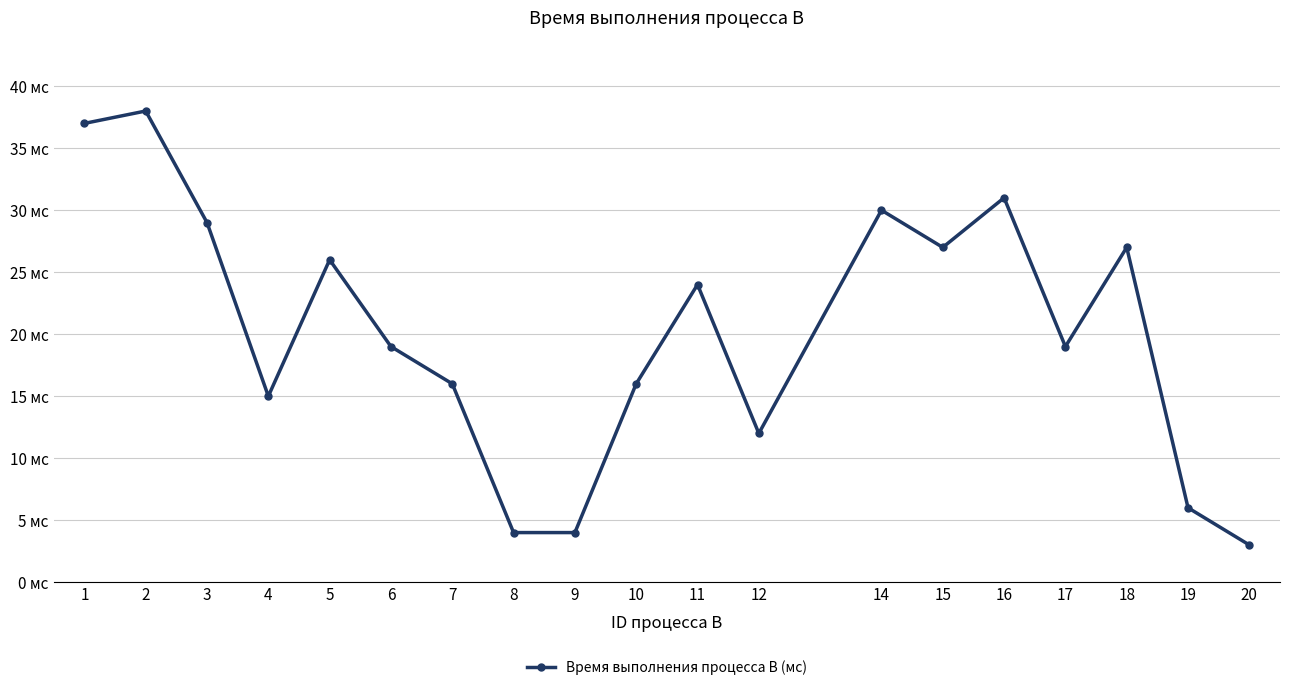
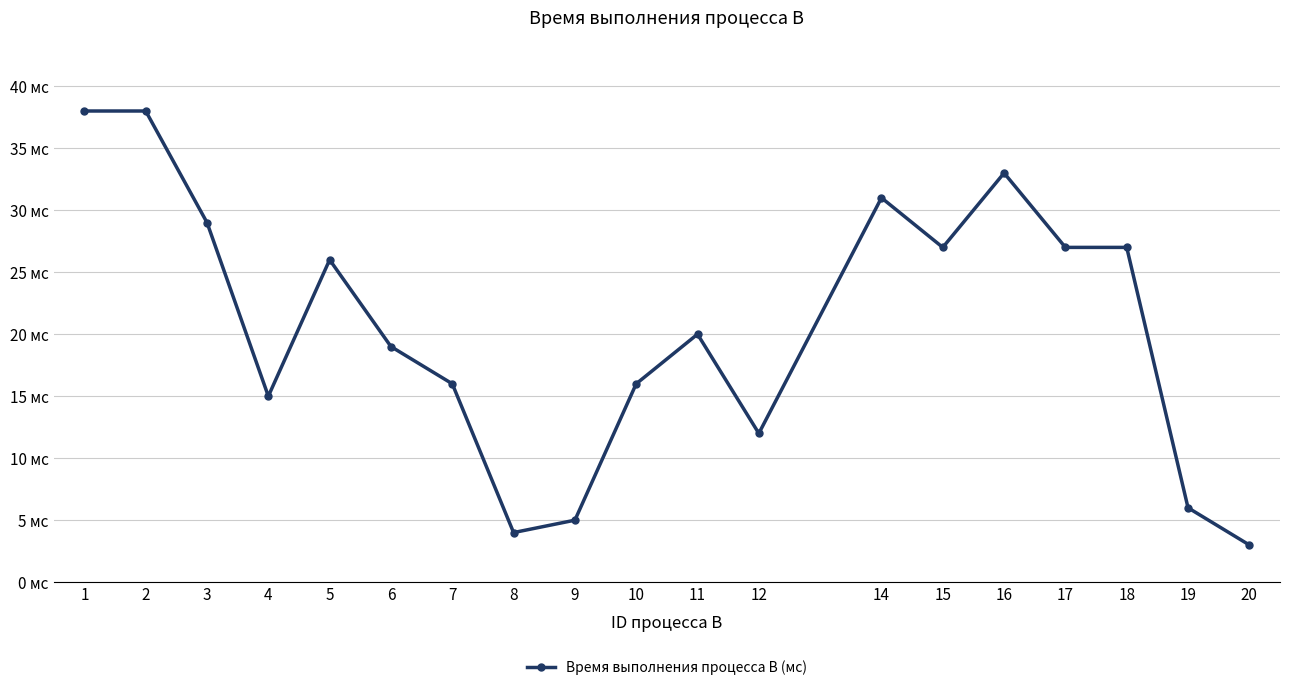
1: 37 мс -> 38 мс
9: 4 мс -> 5 мс
11: 24 мс -> 20 мс
14: 30 мс -> 31 мс
16: 31 мс -> 33 мс
17: 19 мс -> 27 мс
